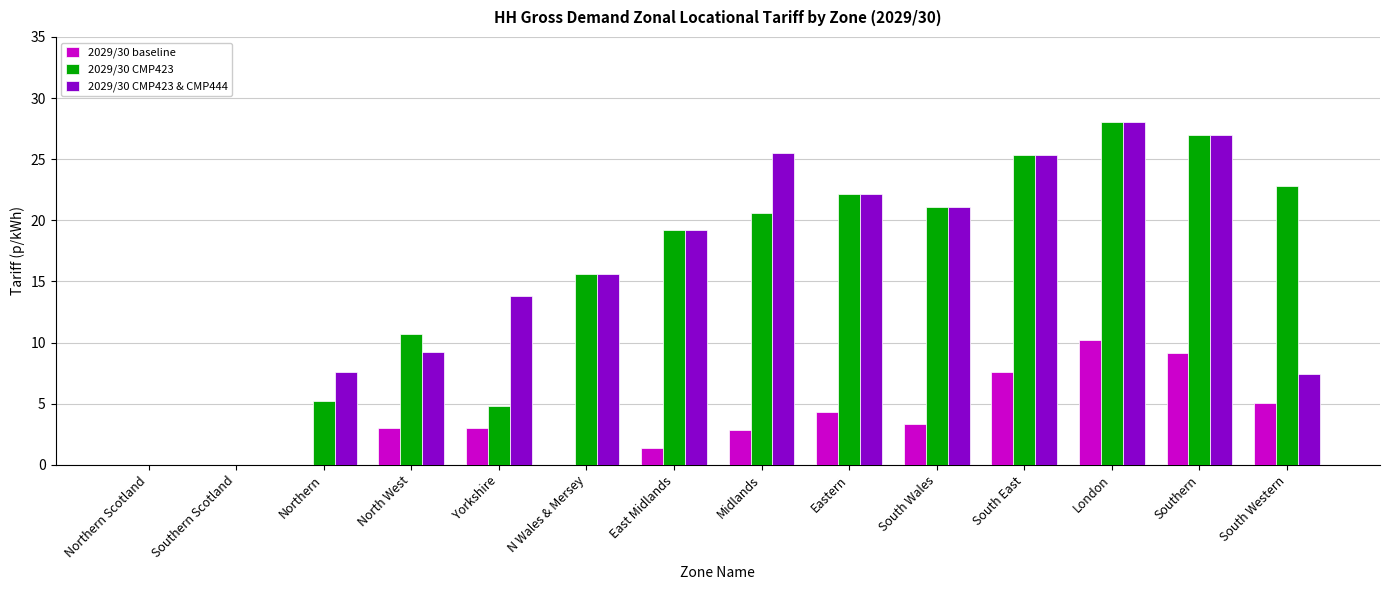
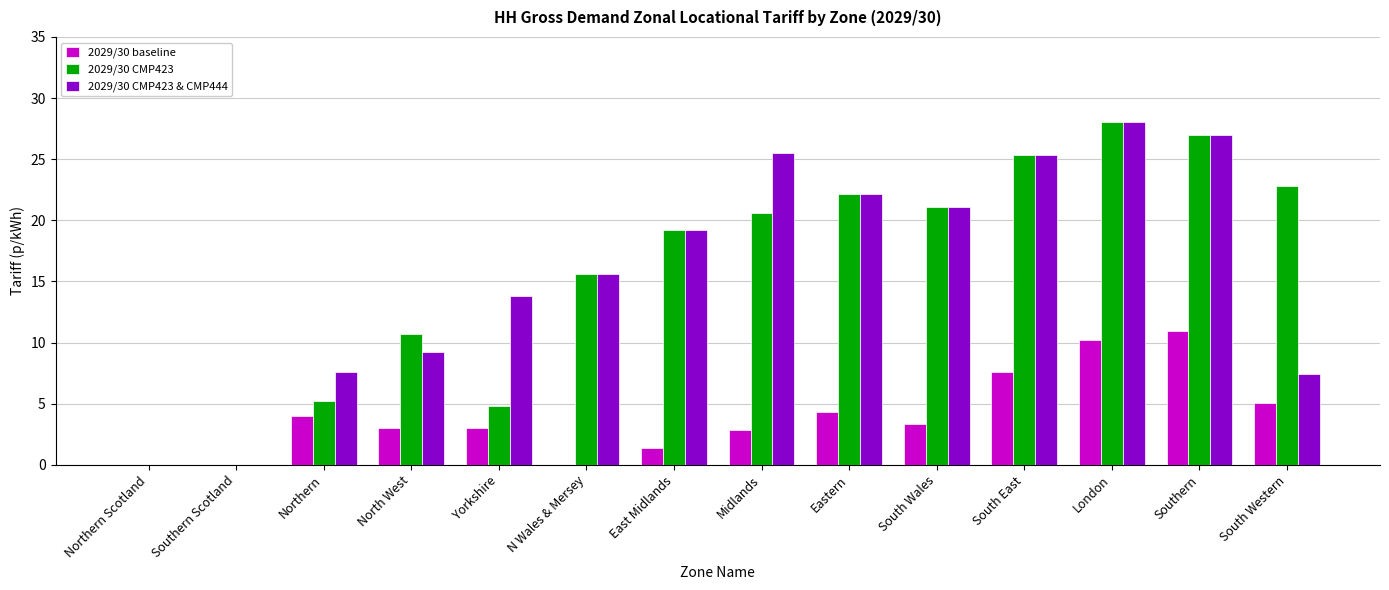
2029/30 baseline, Northern: 0 -> 4
2029/30 baseline, Southern: 9.1 -> 10.9
